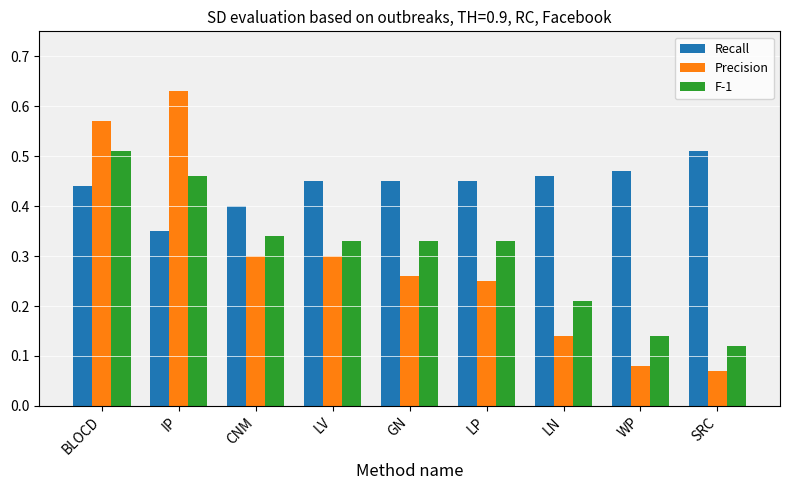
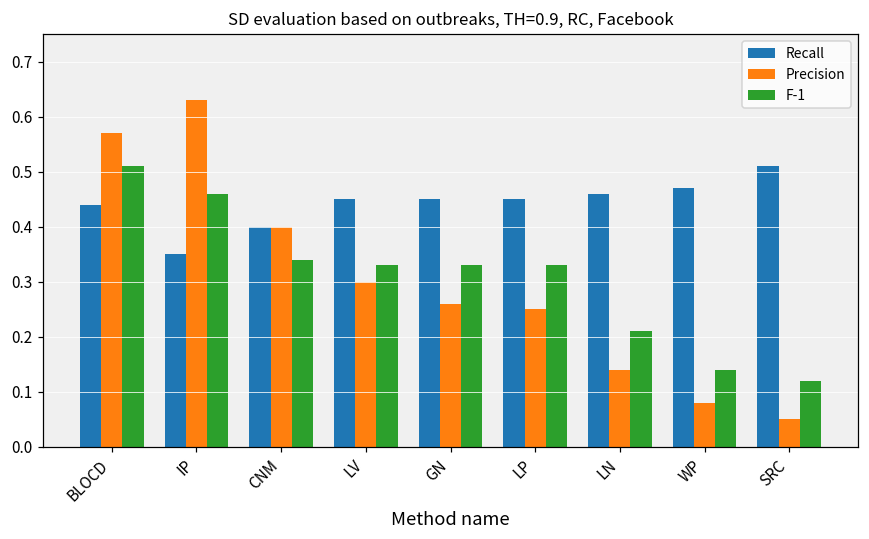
Precision, CNM: 0.3 -> 0.4
Precision, SRC: 0.07 -> 0.05
